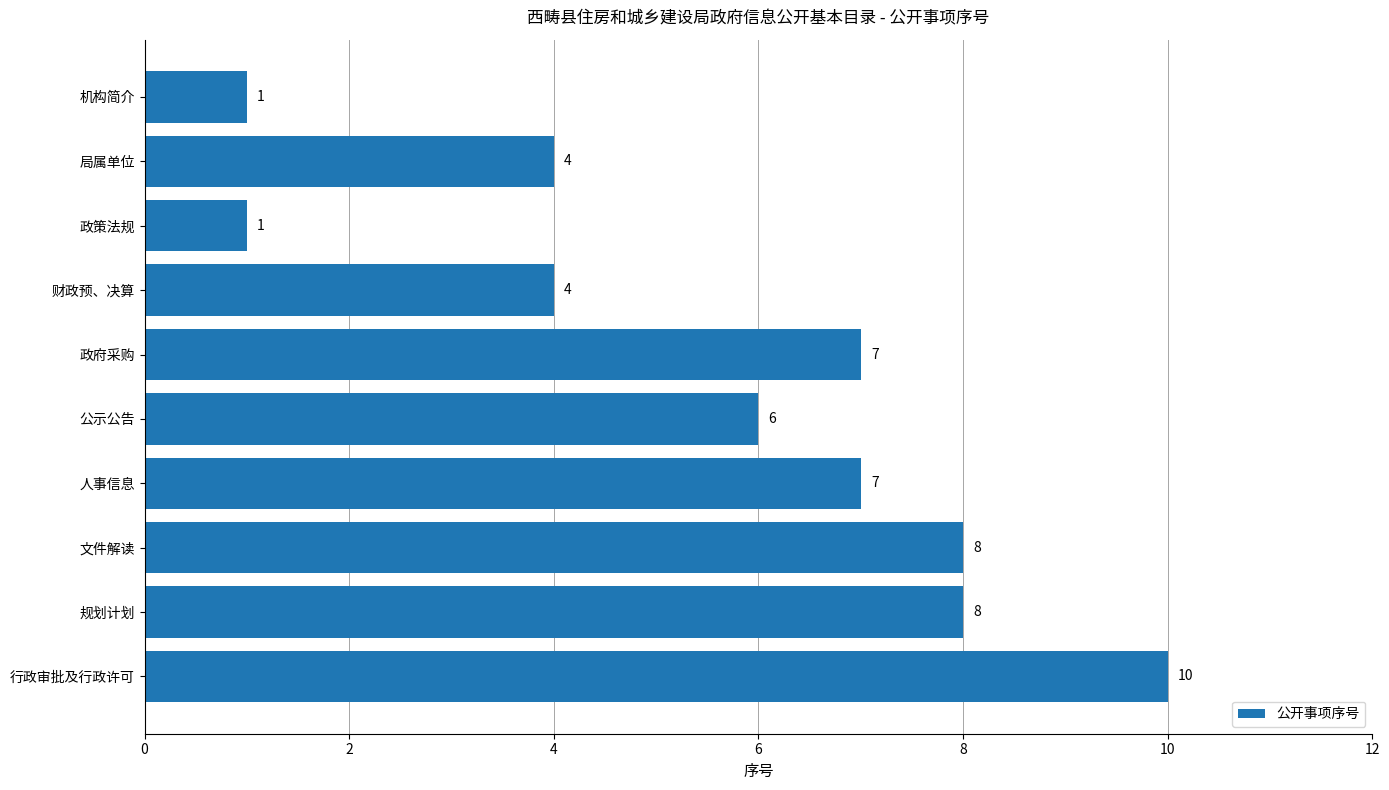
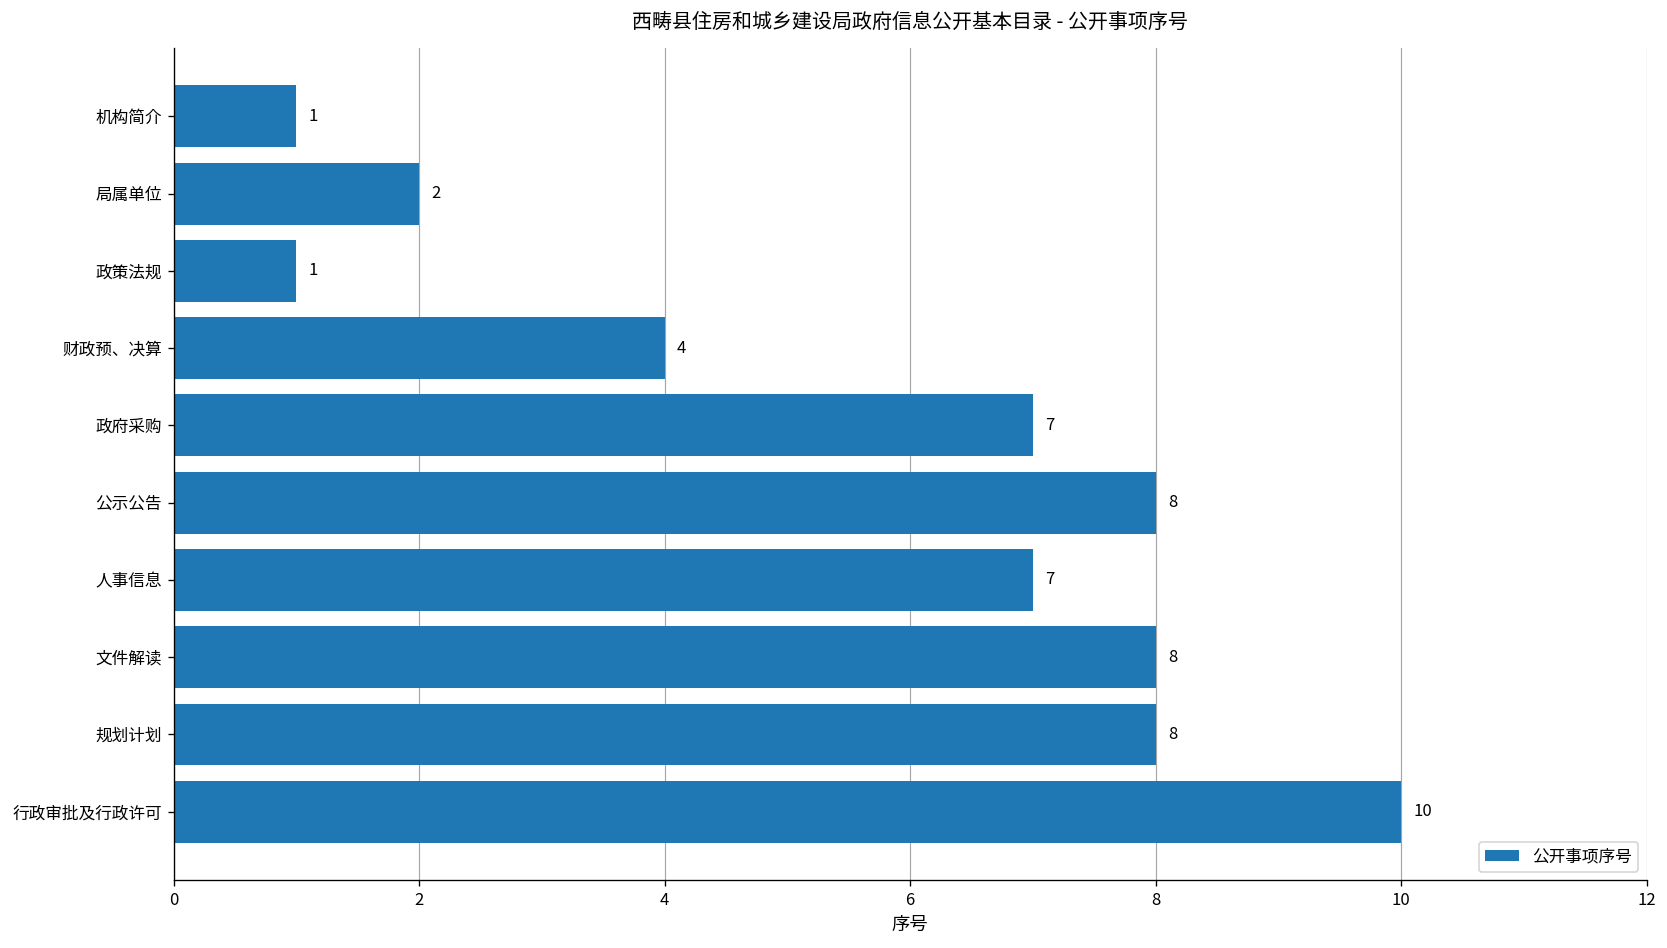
局属单位: 4 -> 2
公示公告: 6 -> 8
